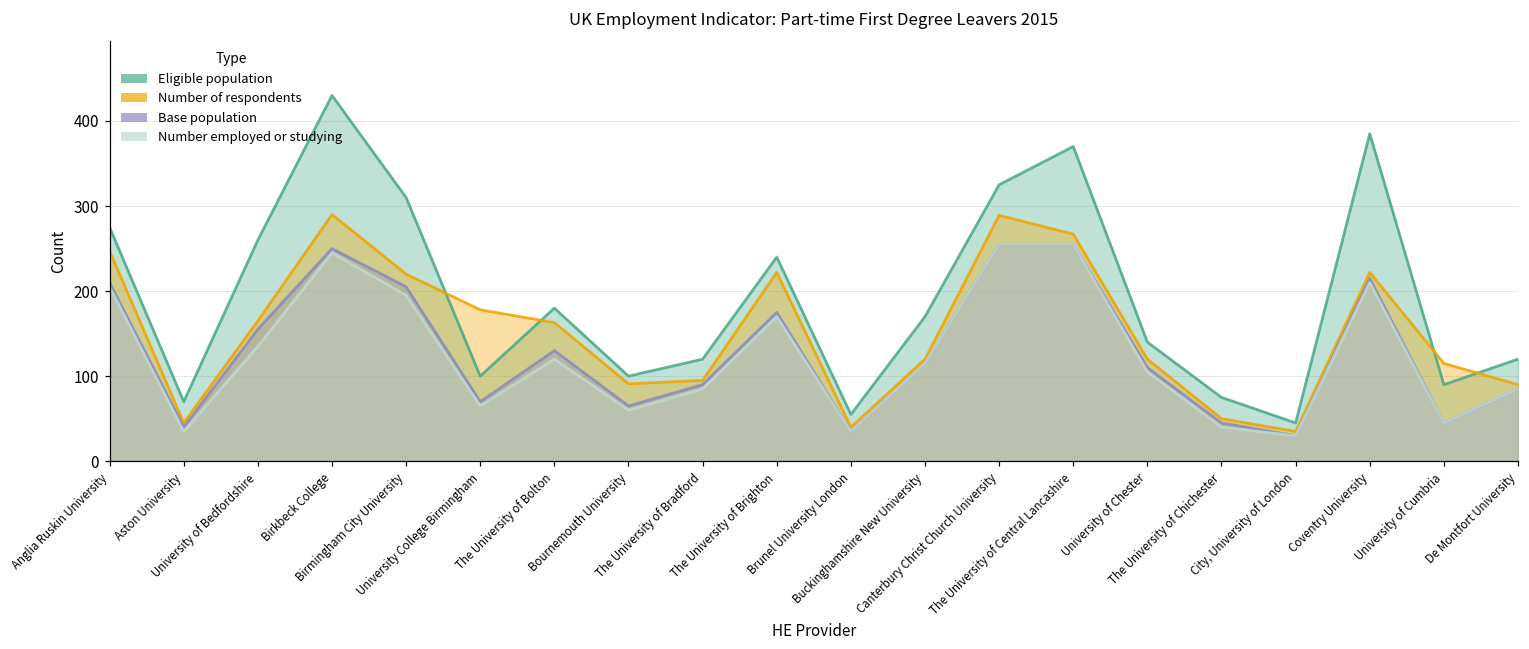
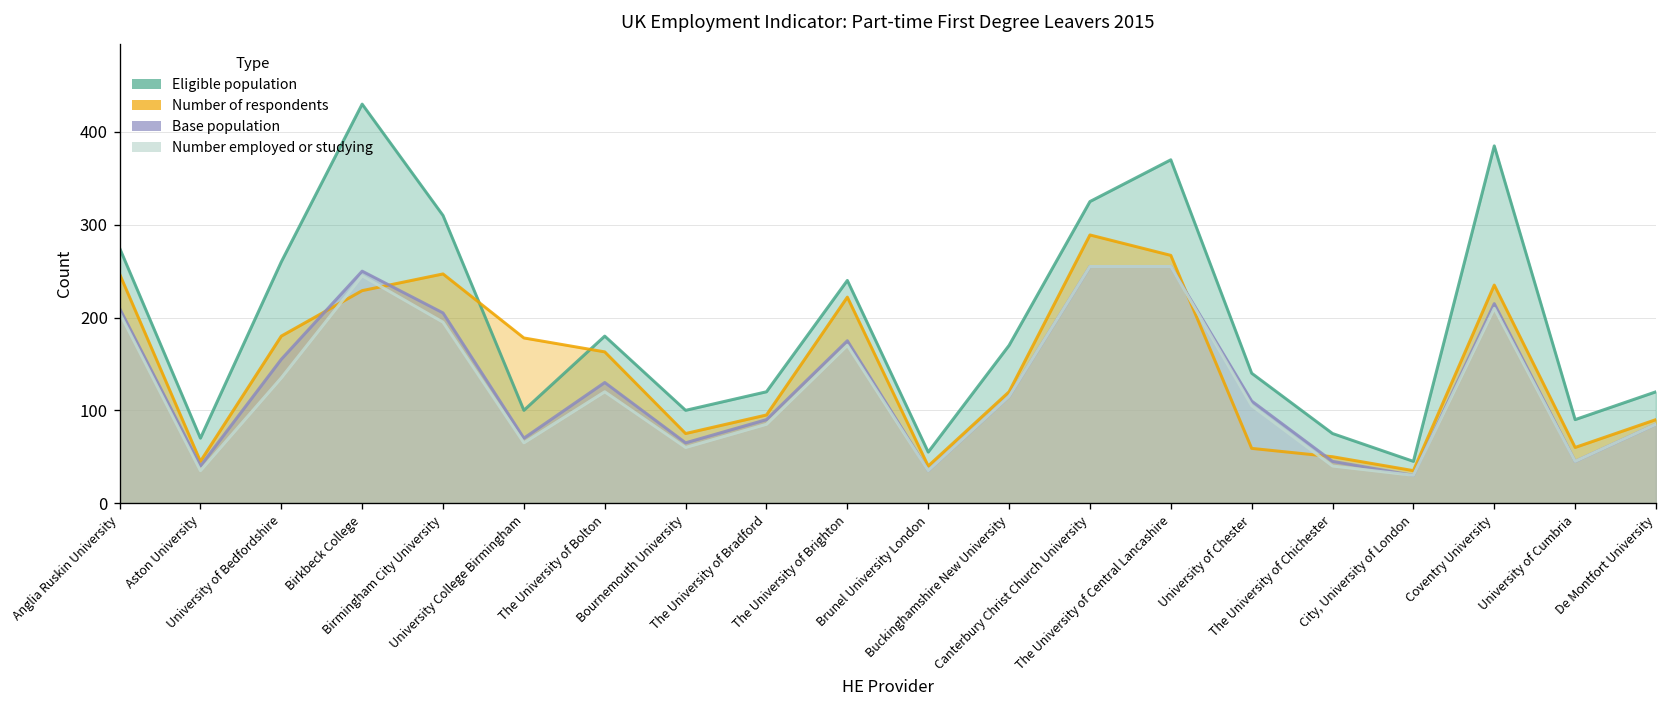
Number of respondents, University of Bedfordshire: 170 -> 180
Number of respondents, Birkbeck College: 290 -> 230
Number of respondents, Birmingham City University: 220 -> 250
Number of respondents, Bournemouth University: 90 -> 80
Number of respondents, University of Chester: 120 -> 60
Number of respondents, Coventry University: 220 -> 240
Number of respondents, University of Cumbria: 120 -> 60
